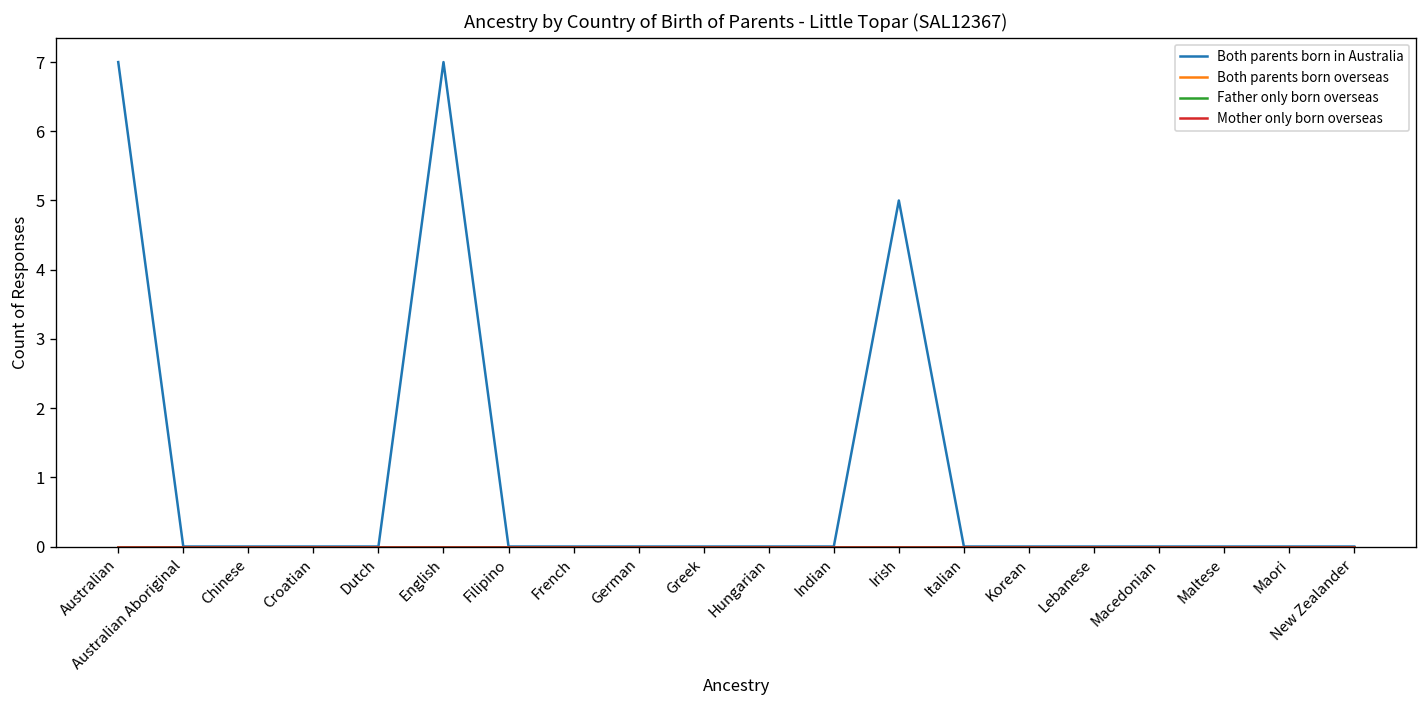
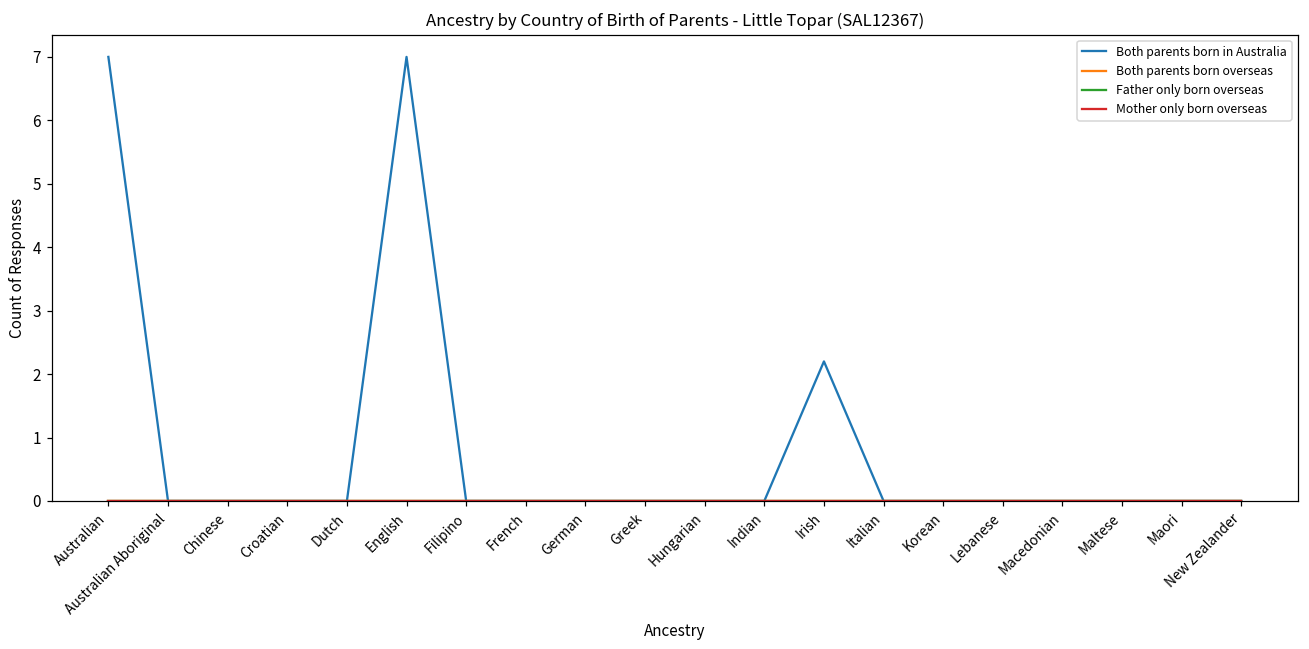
Both parents born in Australia, Irish: 5.0 -> 2.2
